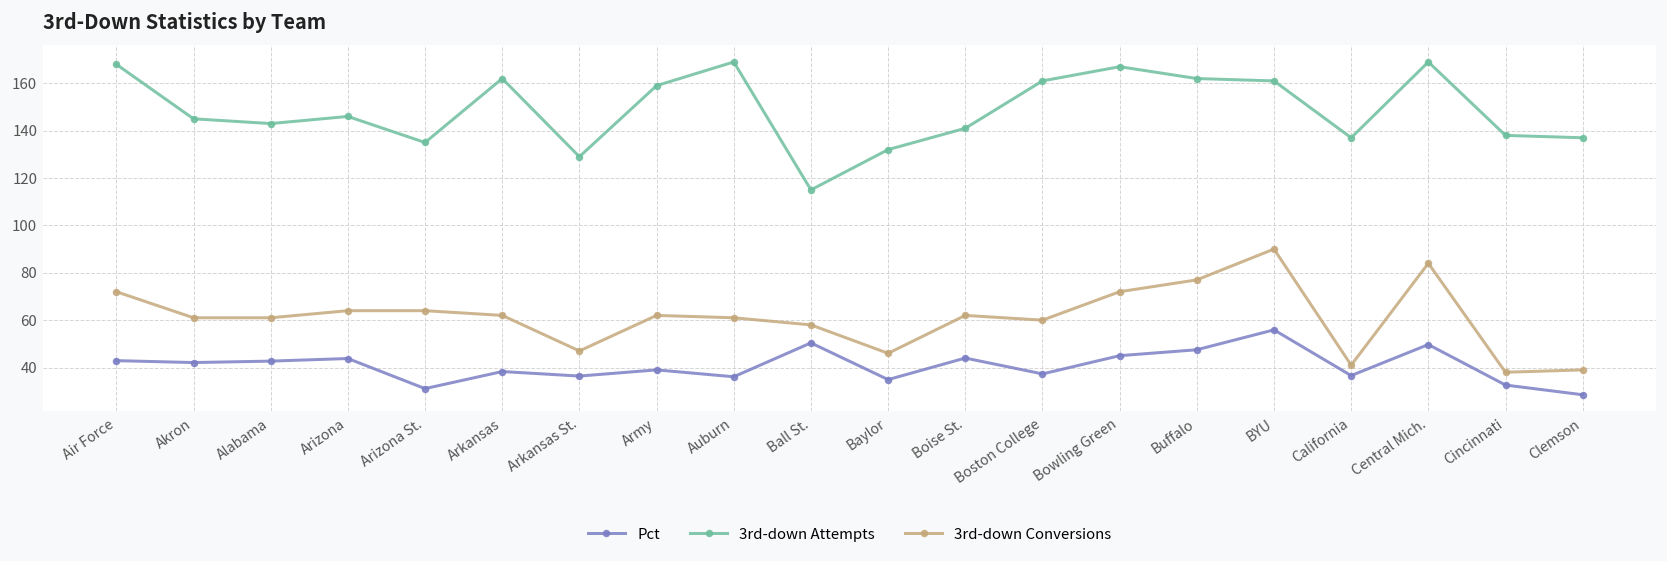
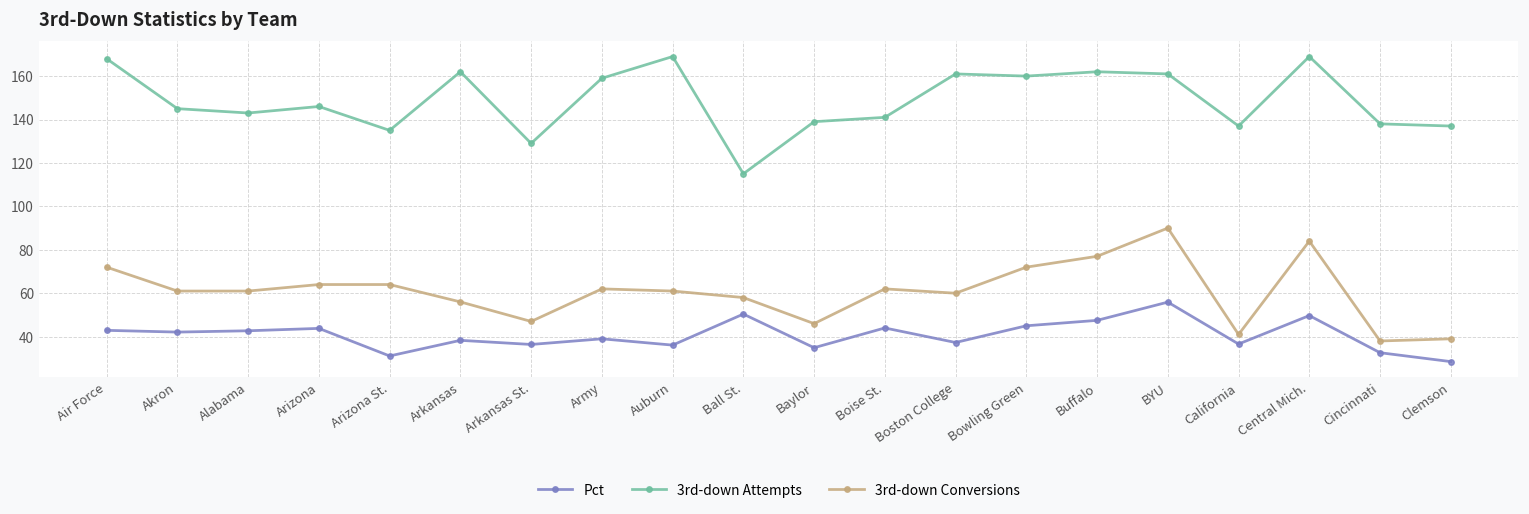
3rd-down Conversions, Arkansas: 62 -> 56
3rd-down Attempts, Baylor: 132 -> 139
3rd-down Attempts, Bowling Green: 167 -> 160
